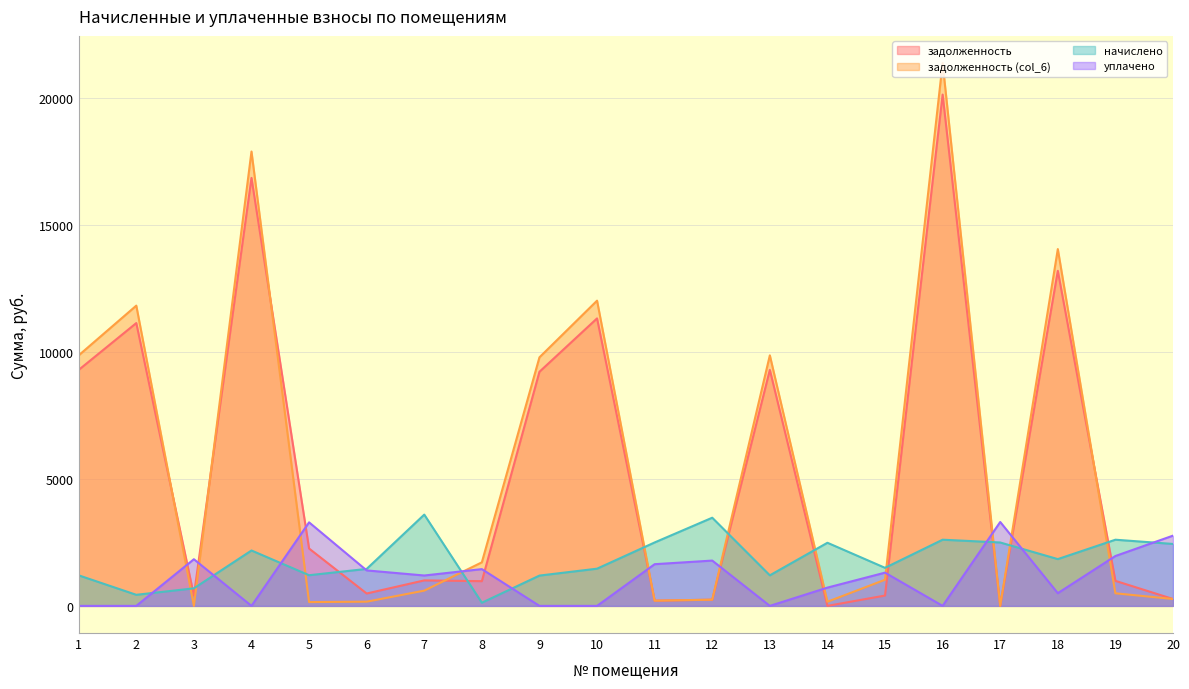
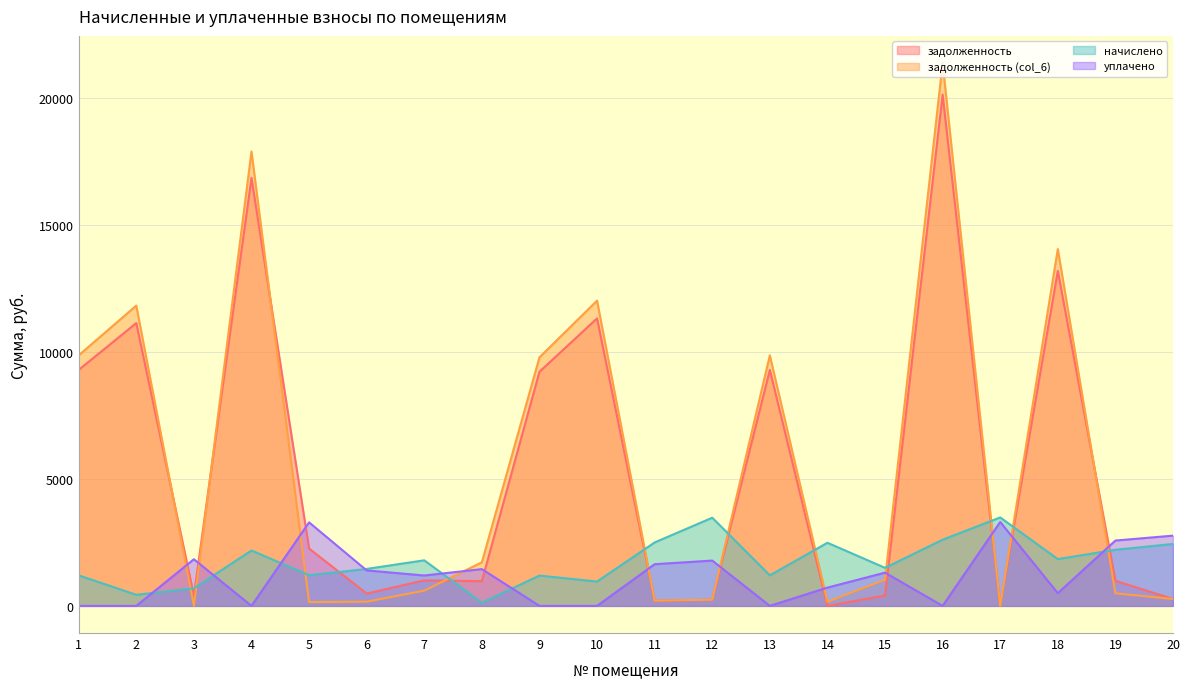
начислено, 7: 3600 -> 1800
начислено, 10: 1500 -> 1000
начислено, 17: 2500 -> 3500
начислено, 19: 2600 -> 2200
уплачено, 19: 2000 -> 2600
